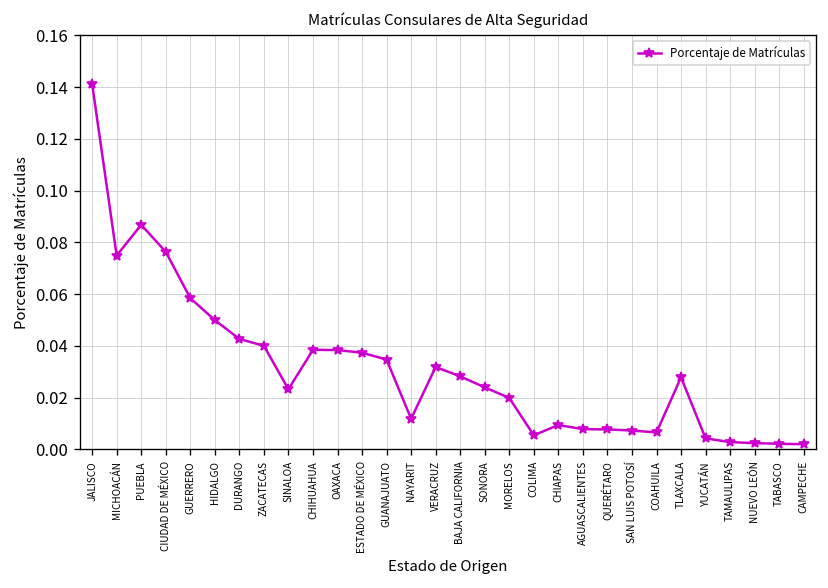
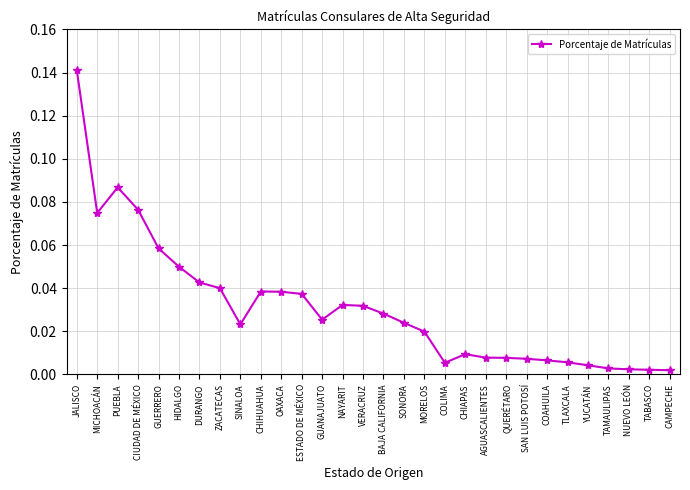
GUANAJUATO: 0.035 -> 0.025
NAYARIT: 0.012 -> 0.032
TLAXCALA: 0.028 -> 0.006
